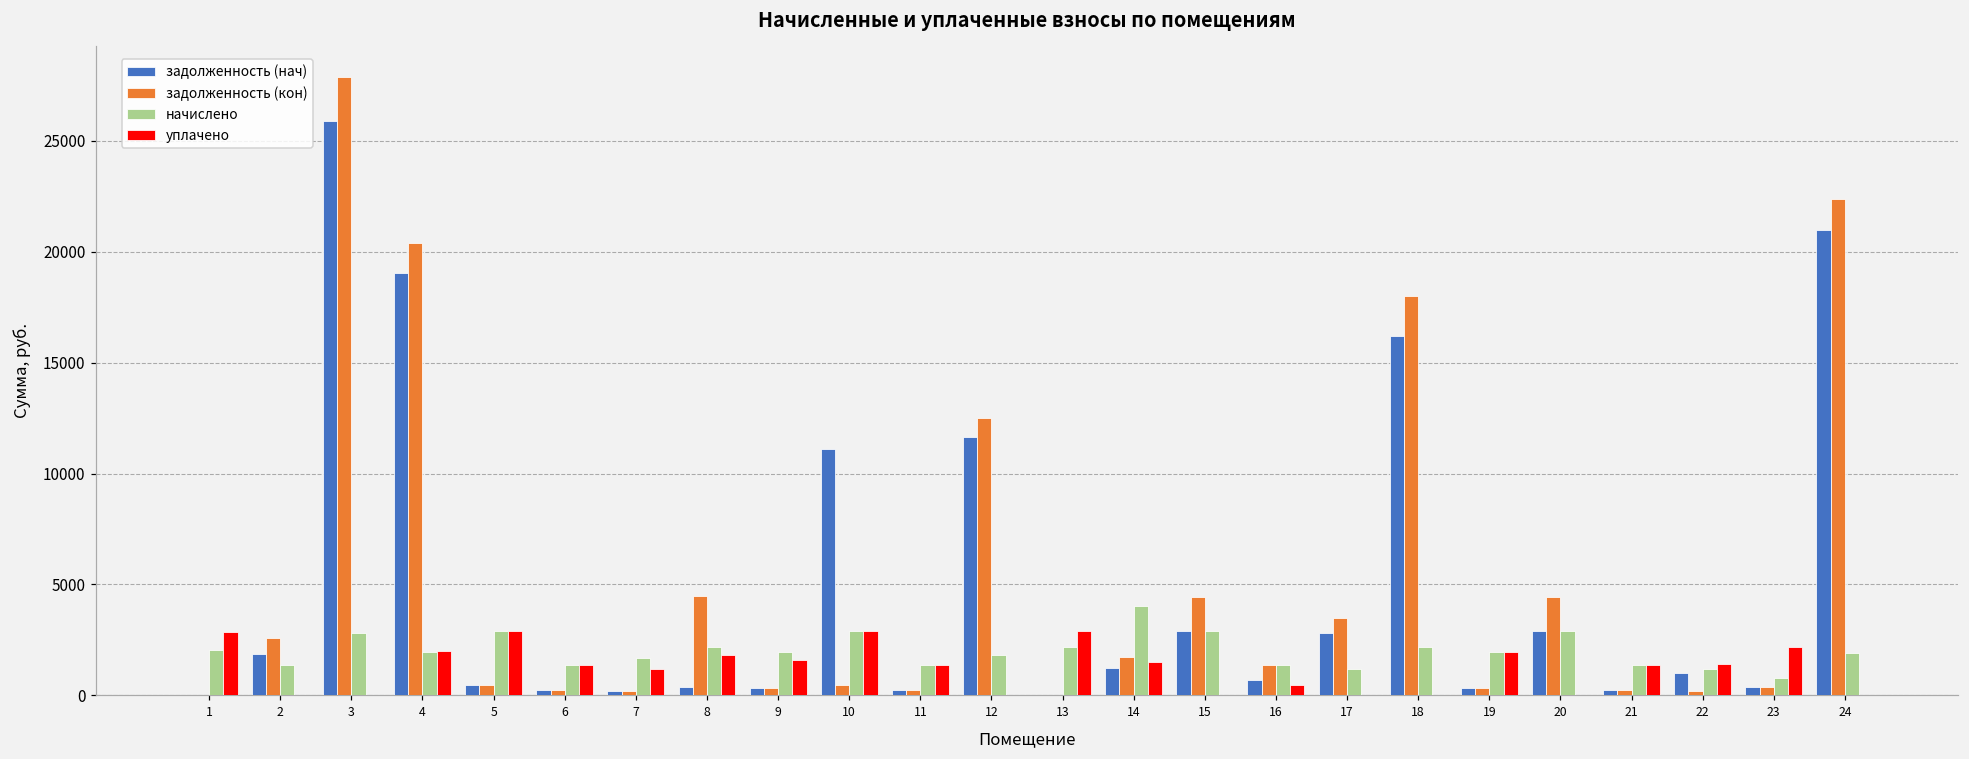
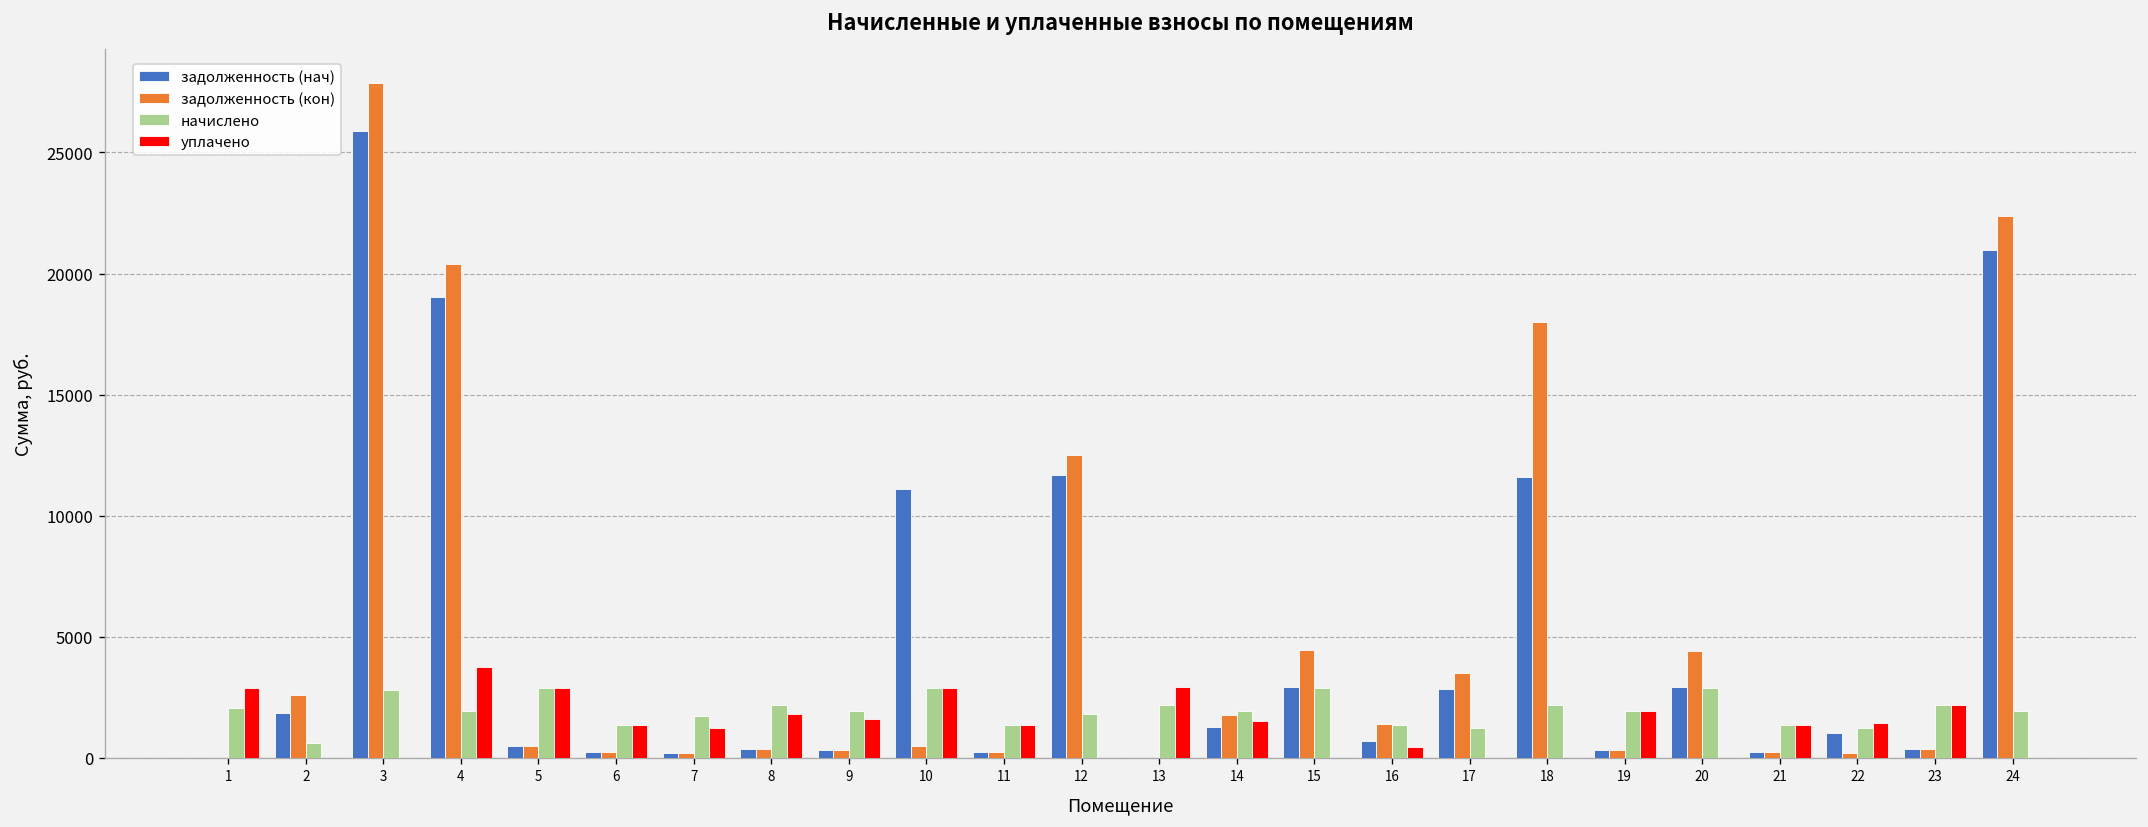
начислено, 2: 1400 -> 600
уплачено, 4: 2000 -> 3700
задолженность (кон), 8: 4500 -> 400
начислено, 14: 4000 -> 1900
задолженность (нач), 18: 16200 -> 11600
начислено, 23: 800 -> 2200
